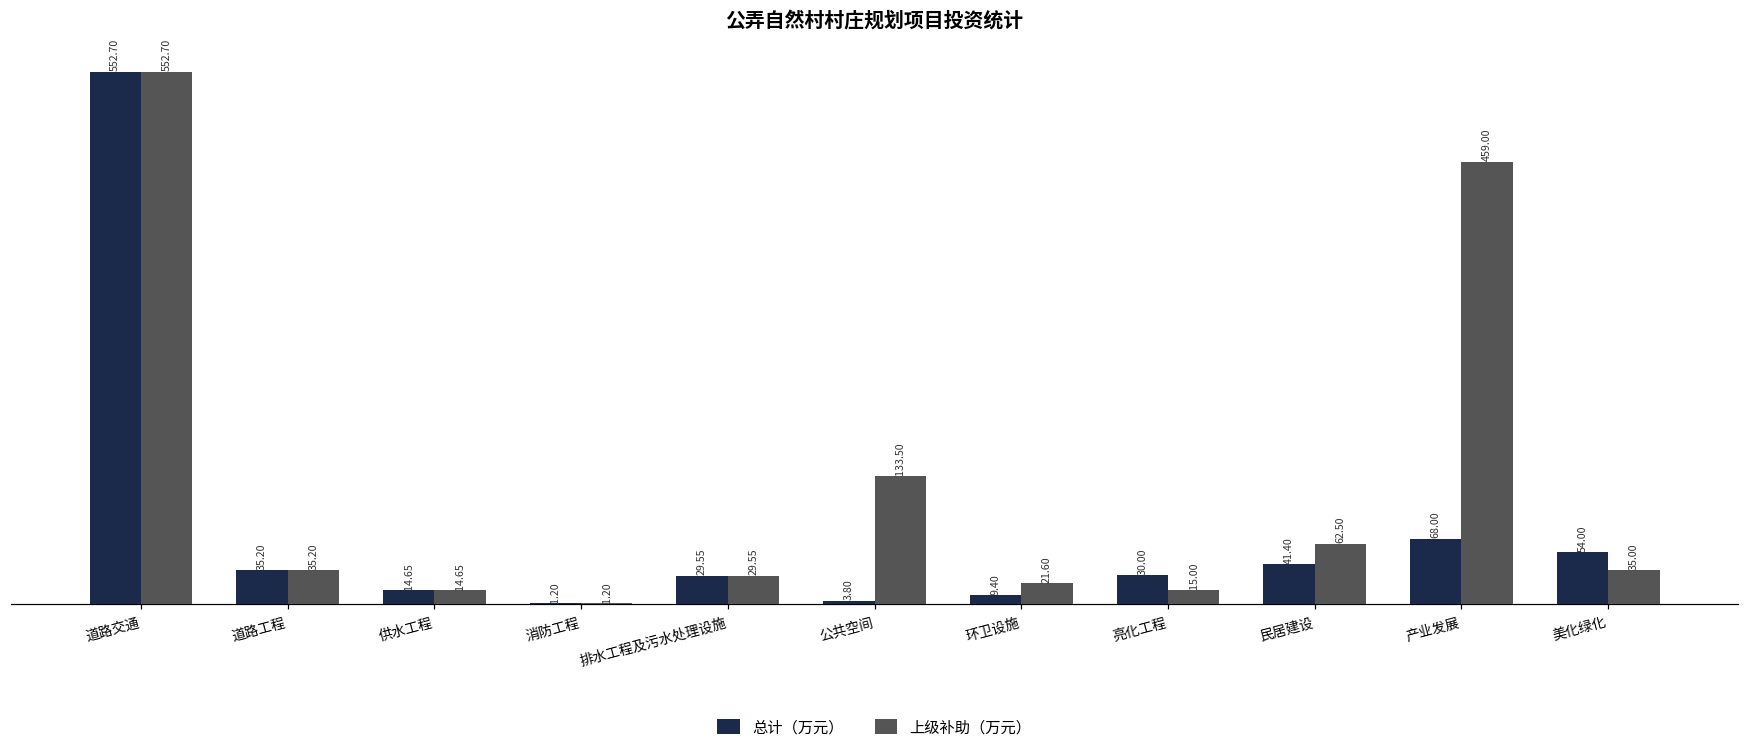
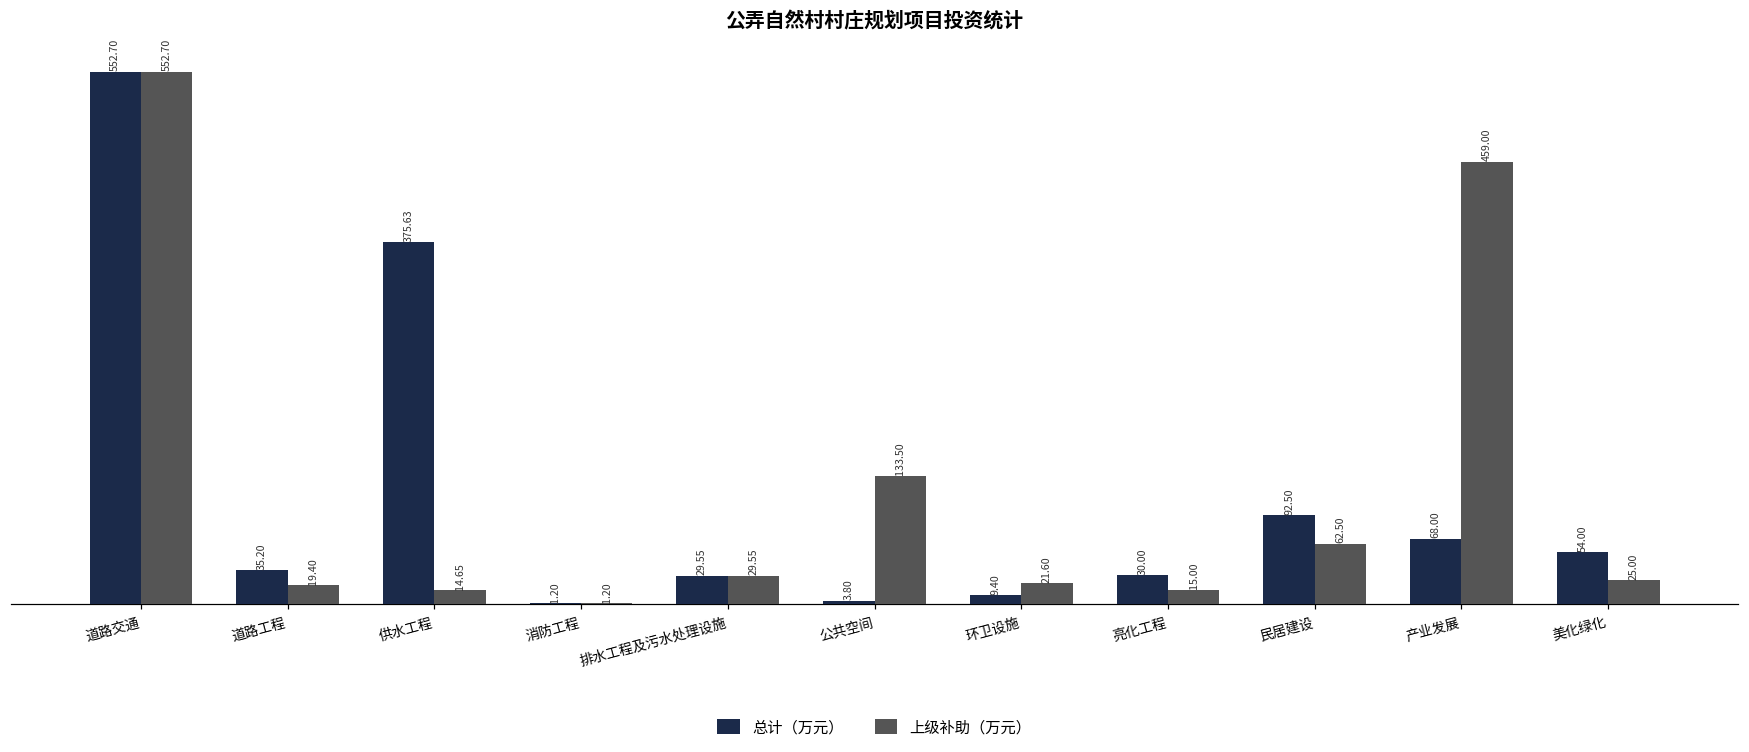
上级补助（万元）, 道路工程: 35.20 -> 19.40
总计（万元）, 供水工程: 14.65 -> 375.63
总计（万元）, 民居建设: 41.40 -> 92.50
上级补助（万元）, 美化绿化: 35.00 -> 25.00
